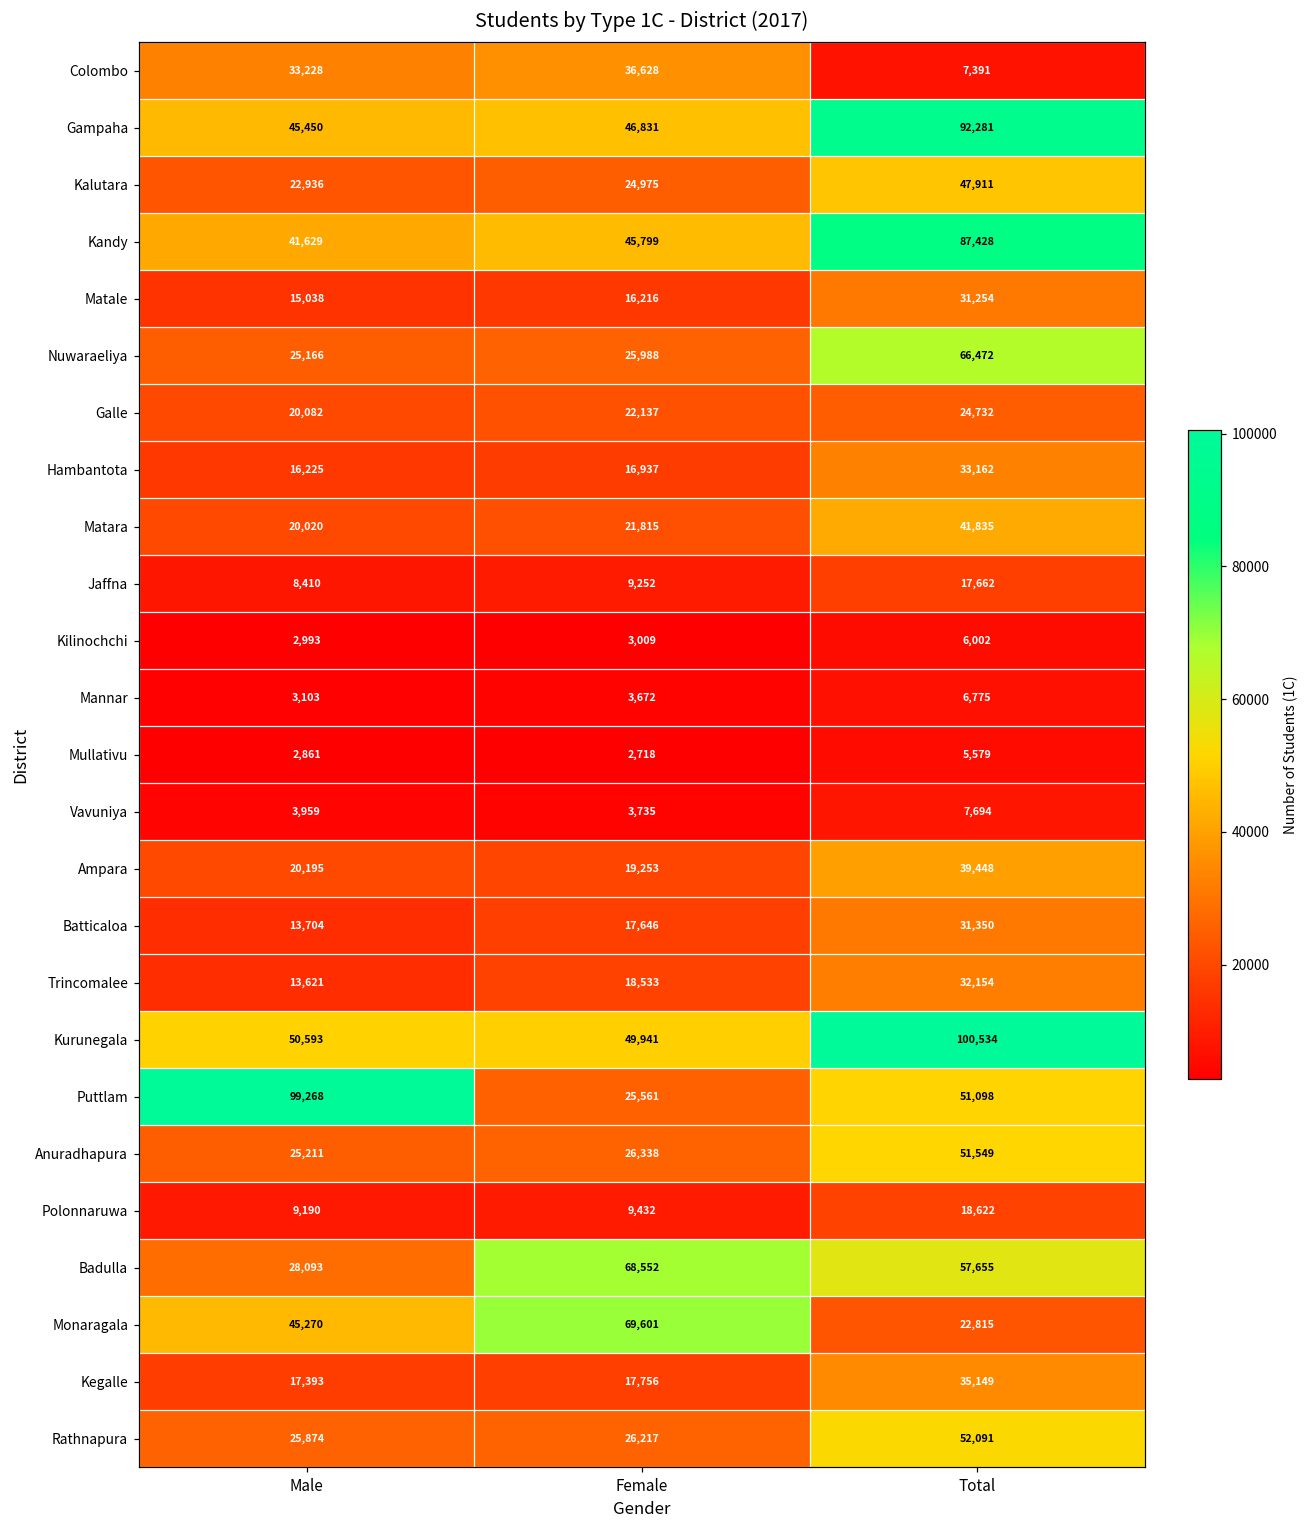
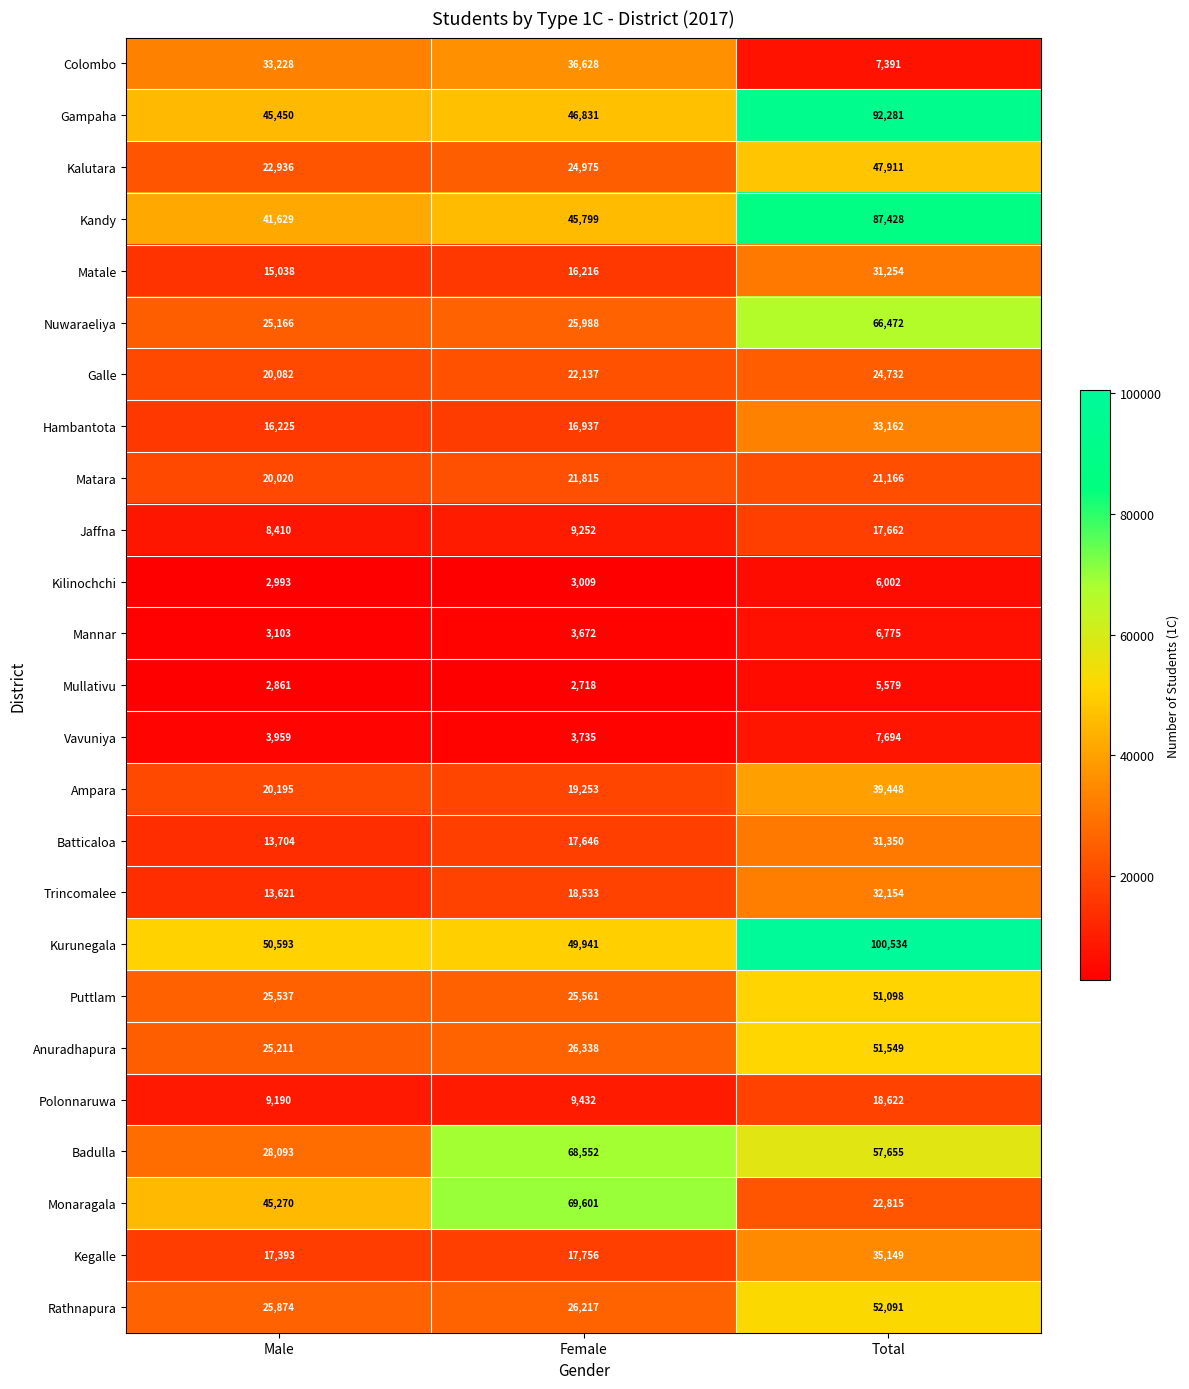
Matara, Total: 41,835 -> 21,166
Puttlam, Male: 99,268 -> 25,537
